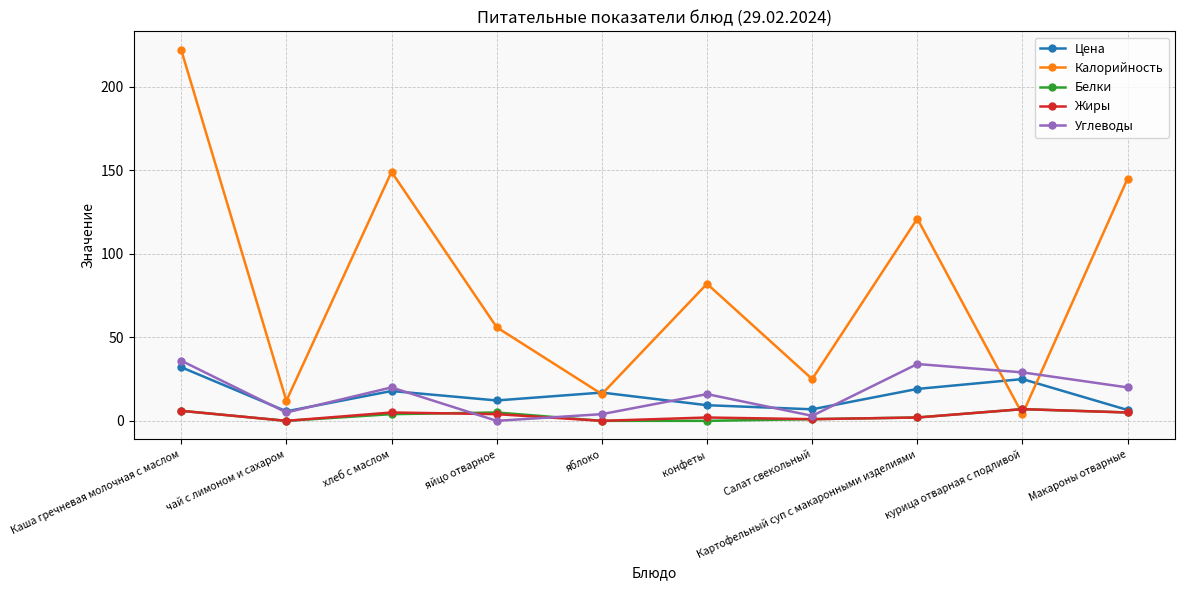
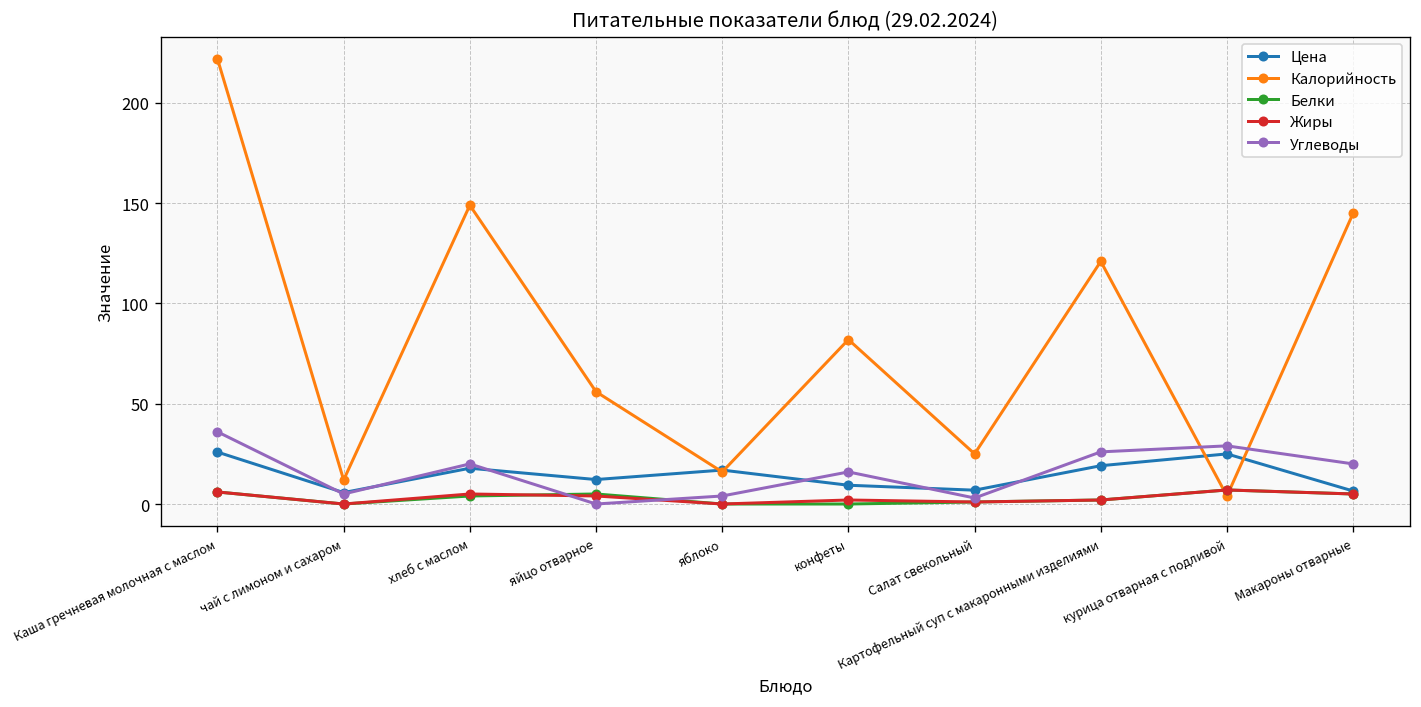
Цена, Каша гречневая молочная с маслом: 32 -> 26
Углеводы, Картофельный суп с макаронными изделиями: 34 -> 26
